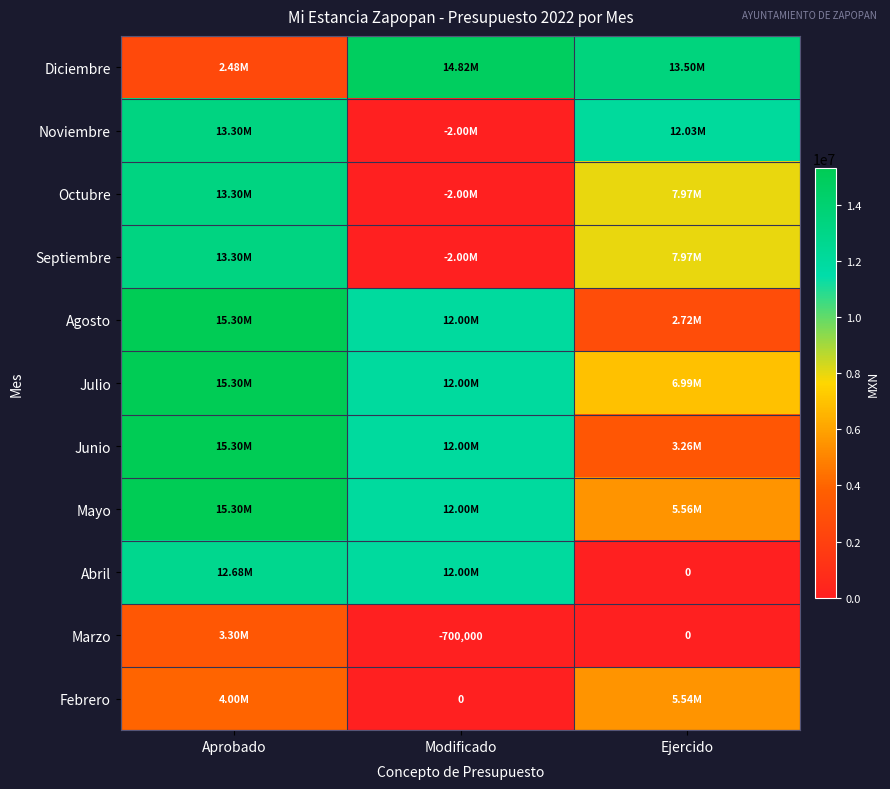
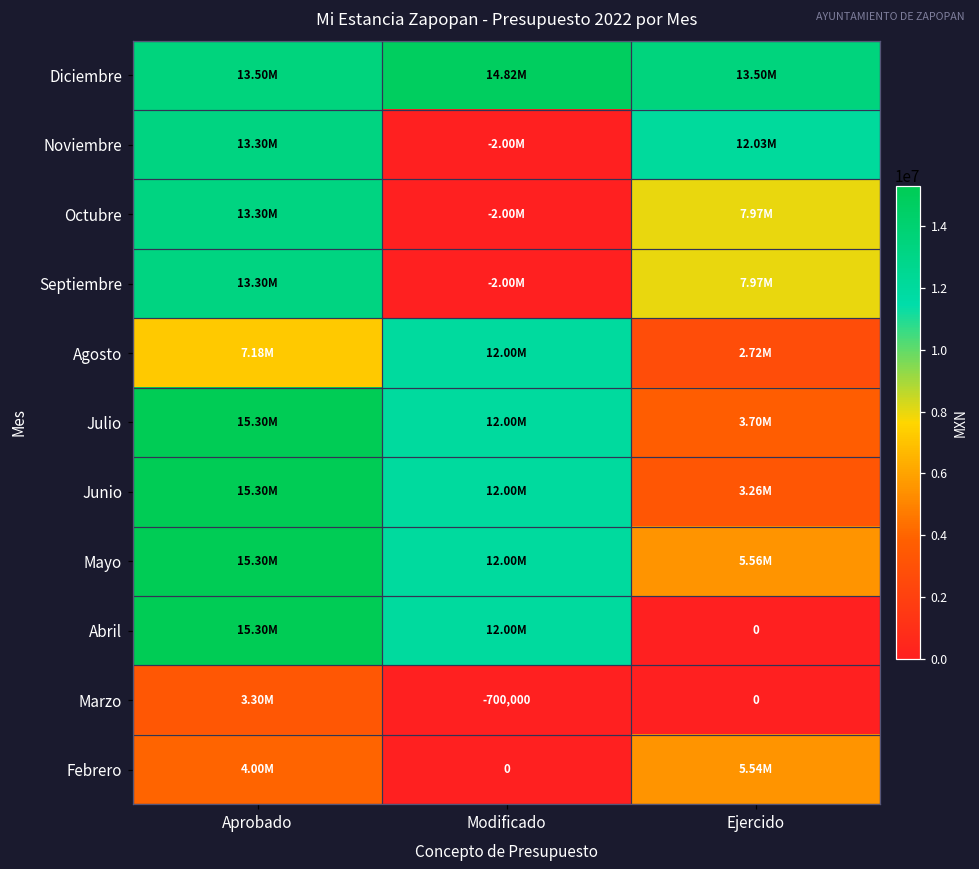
Diciembre, Aprobado: 2.48M -> 13.50M
Agosto, Aprobado: 15.30M -> 7.18M
Julio, Ejercido: 6.99M -> 3.70M
Abril, Aprobado: 12.68M -> 15.30M
